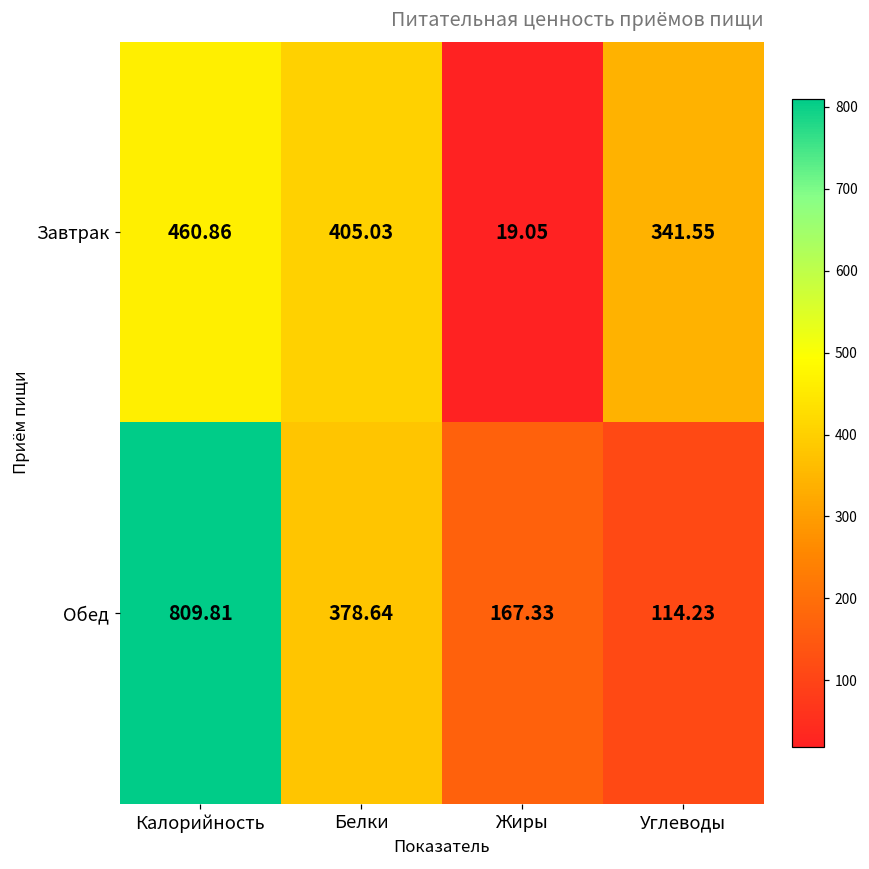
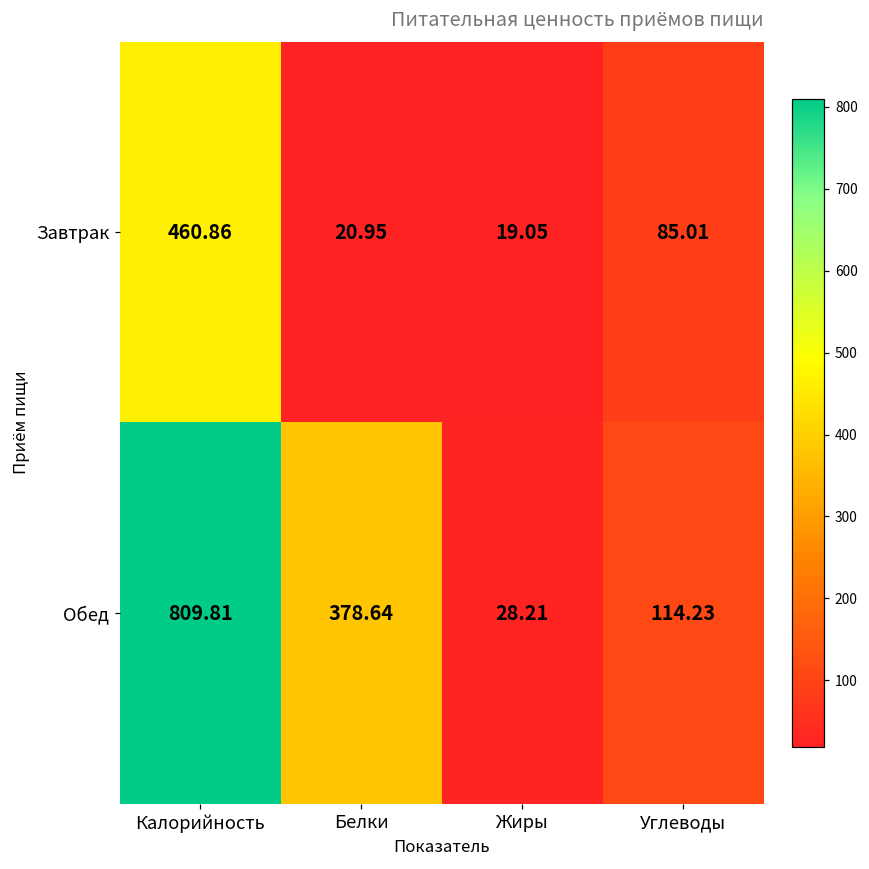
Завтрак, Белки: 405.03 -> 20.95
Завтрак, Углеводы: 341.55 -> 85.01
Обед, Жиры: 167.33 -> 28.21
